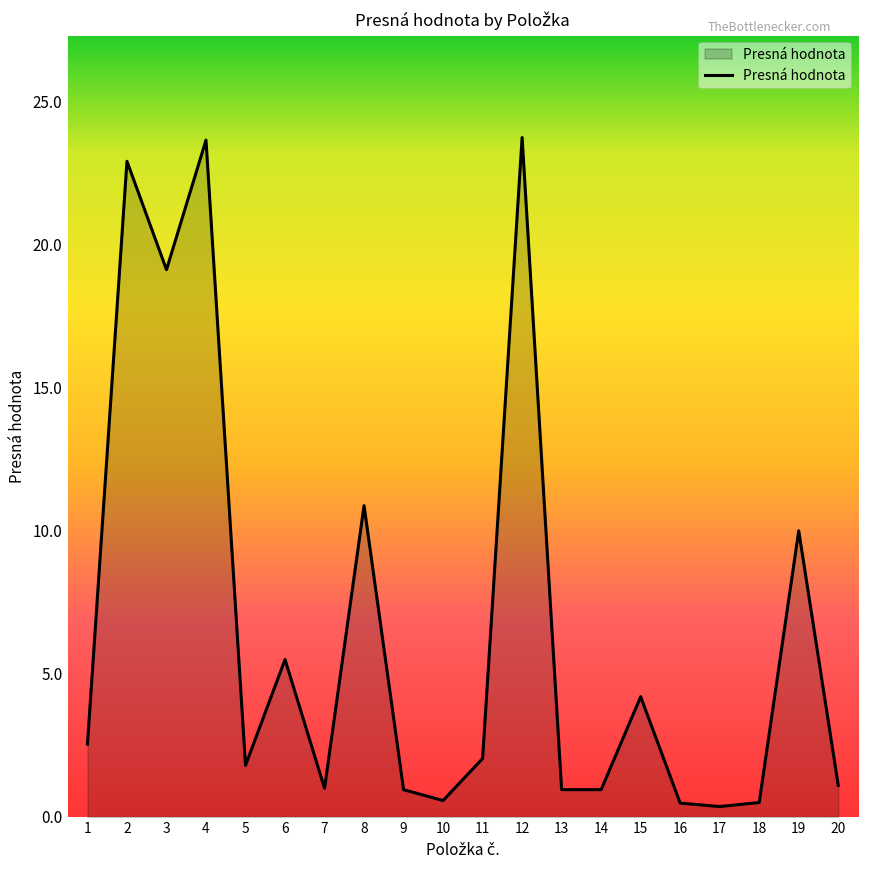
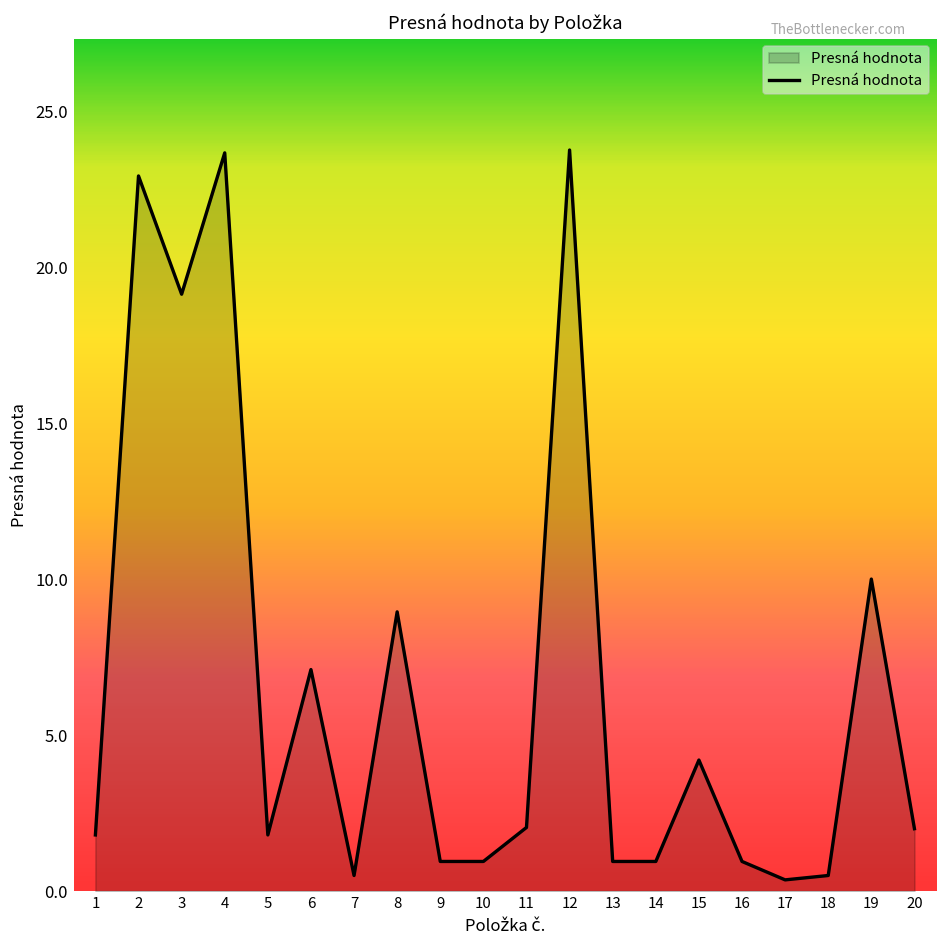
1: 2.5 -> 1.8
6: 5.5 -> 7.1
7: 1.0 -> 0.5
8: 10.9 -> 9.0
10: 0.6 -> 1.0
16: 0.5 -> 1.0
20: 1.1 -> 2.0
